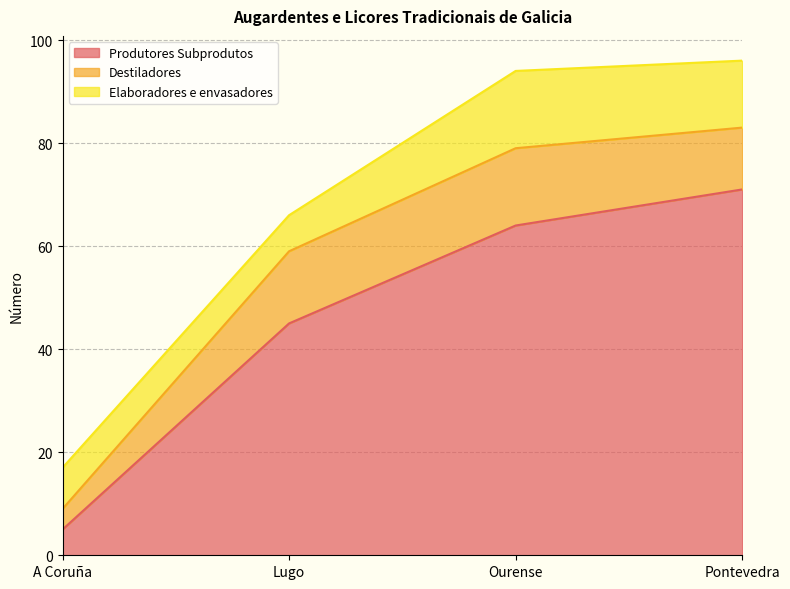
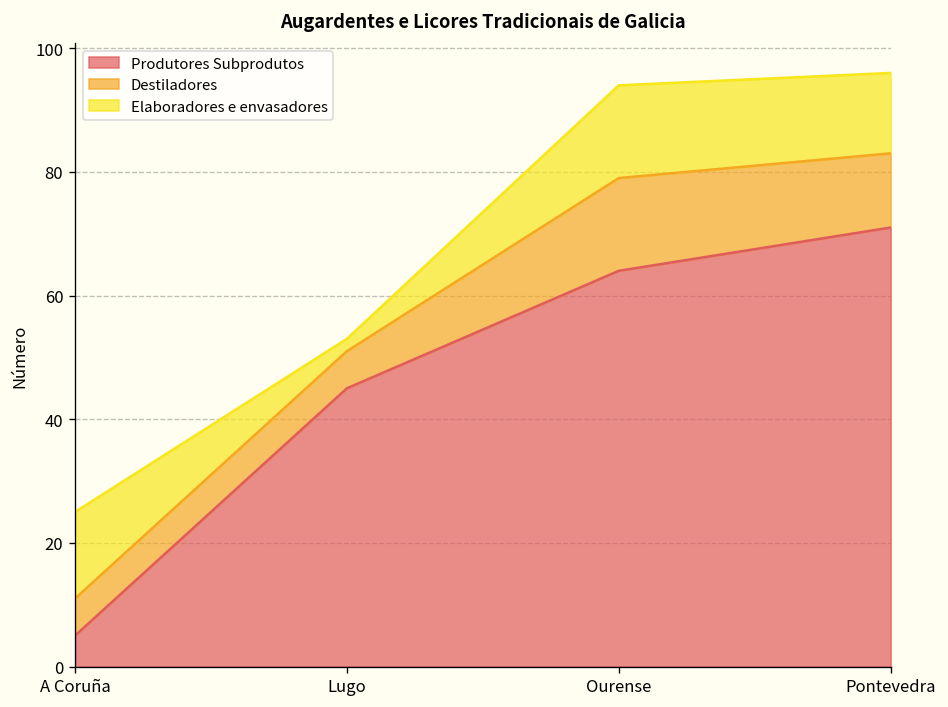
Destiladores, A Coruña: 4 -> 6
Elaboradores e envasadores, A Coruña: 8 -> 14
Destiladores, Lugo: 14 -> 6
Elaboradores e envasadores, Lugo: 7 -> 2
